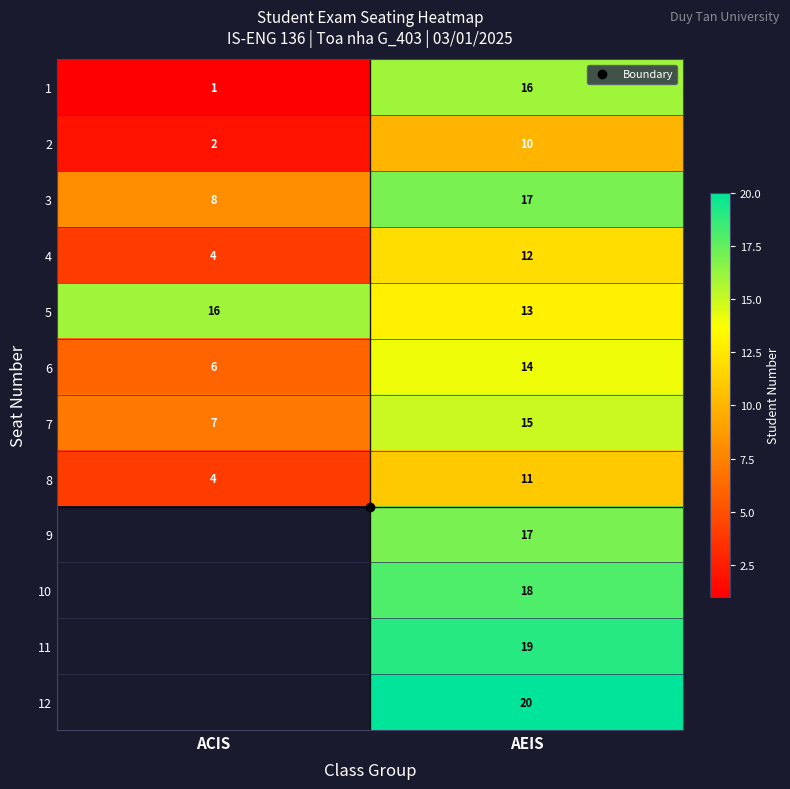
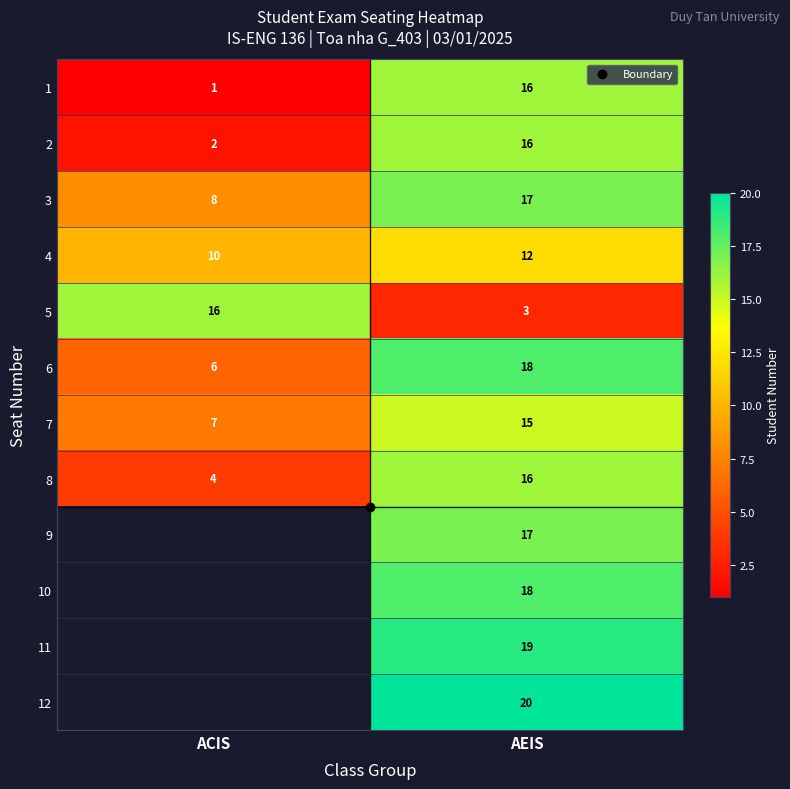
2, AEIS: 10 -> 16
4, ACIS: 4 -> 10
5, AEIS: 13 -> 3
6, AEIS: 14 -> 18
8, AEIS: 11 -> 16
